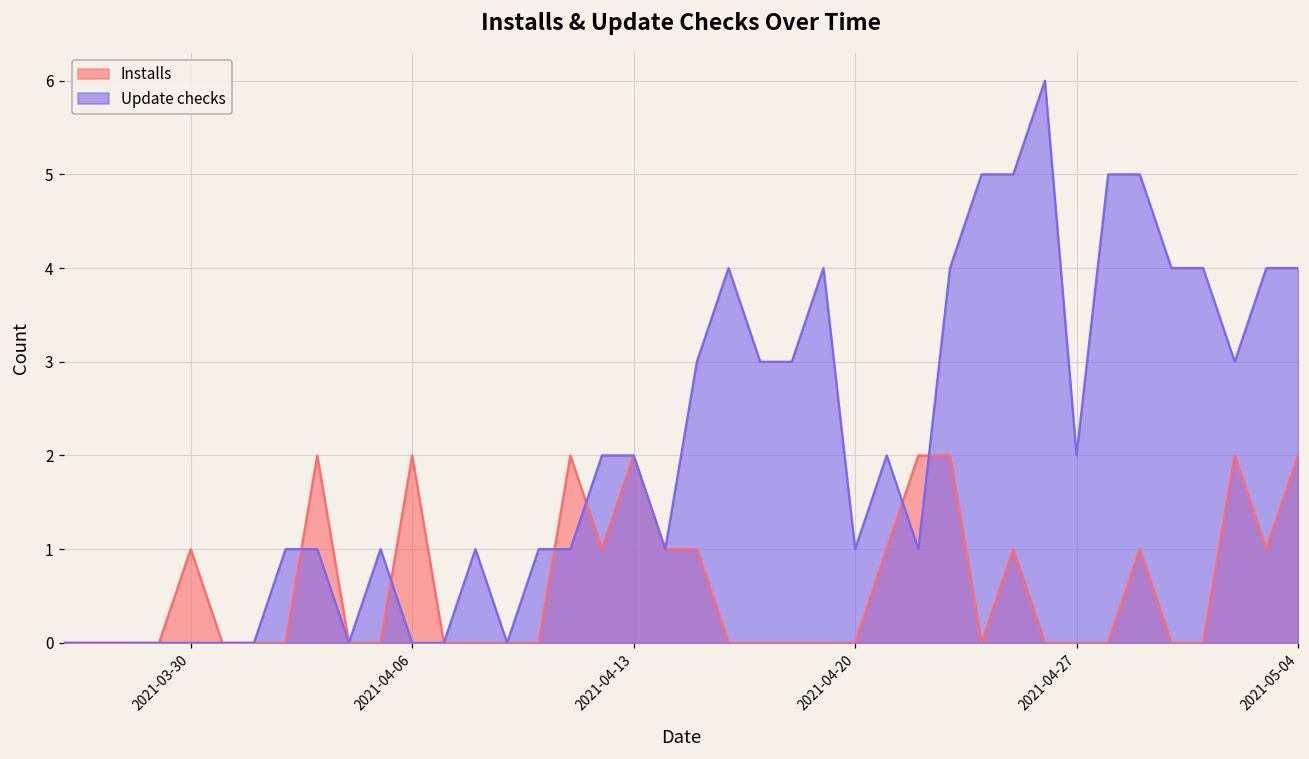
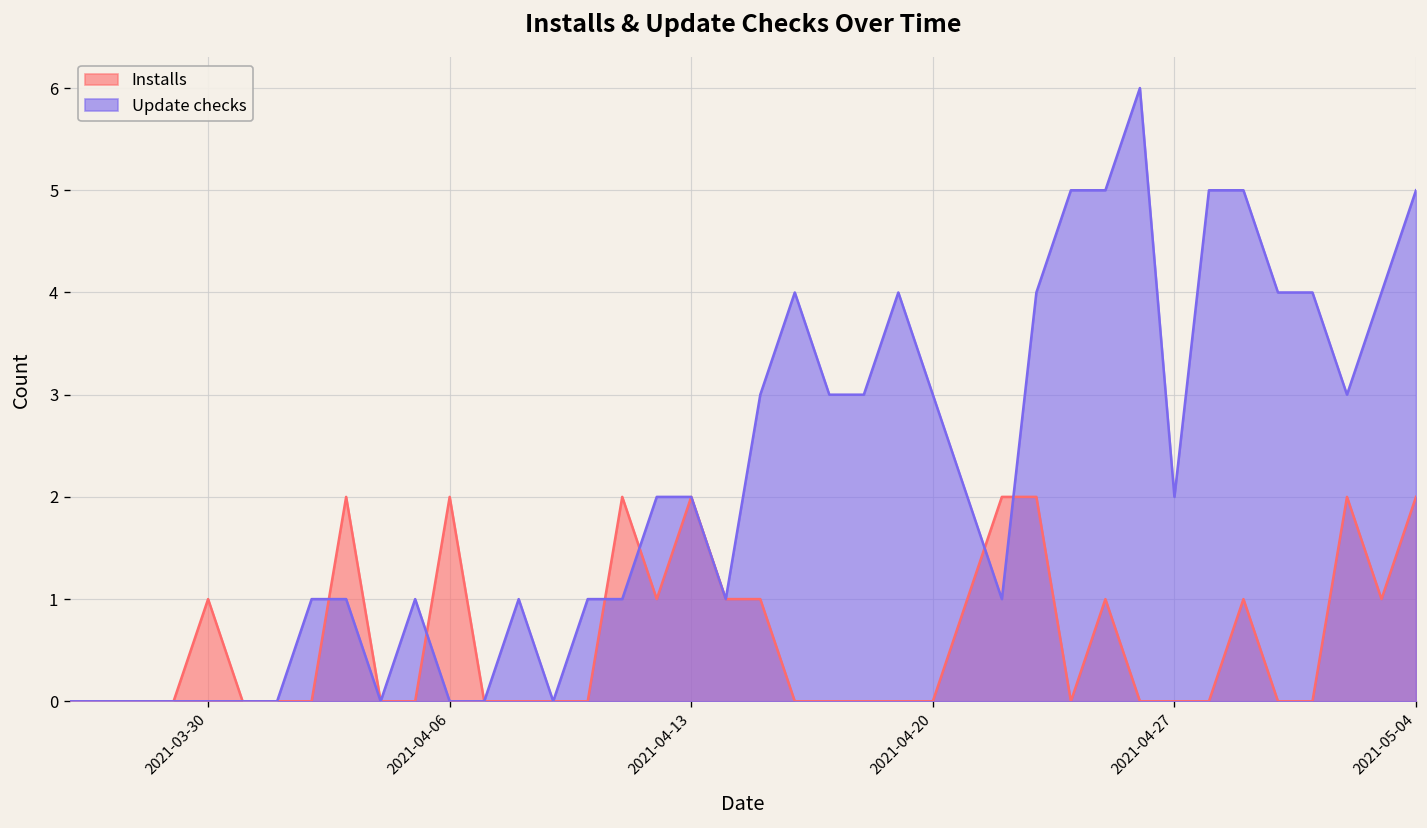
Update checks, 2021-04-20: 1 -> 3
Update checks, 2021-05-04: 4 -> 5
